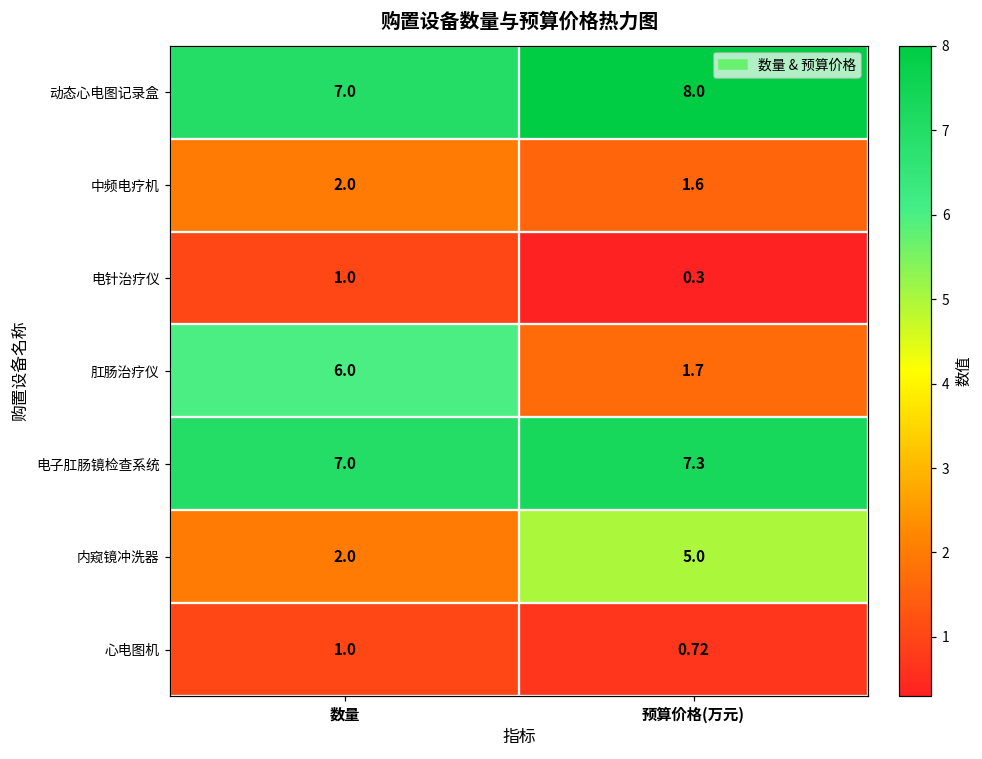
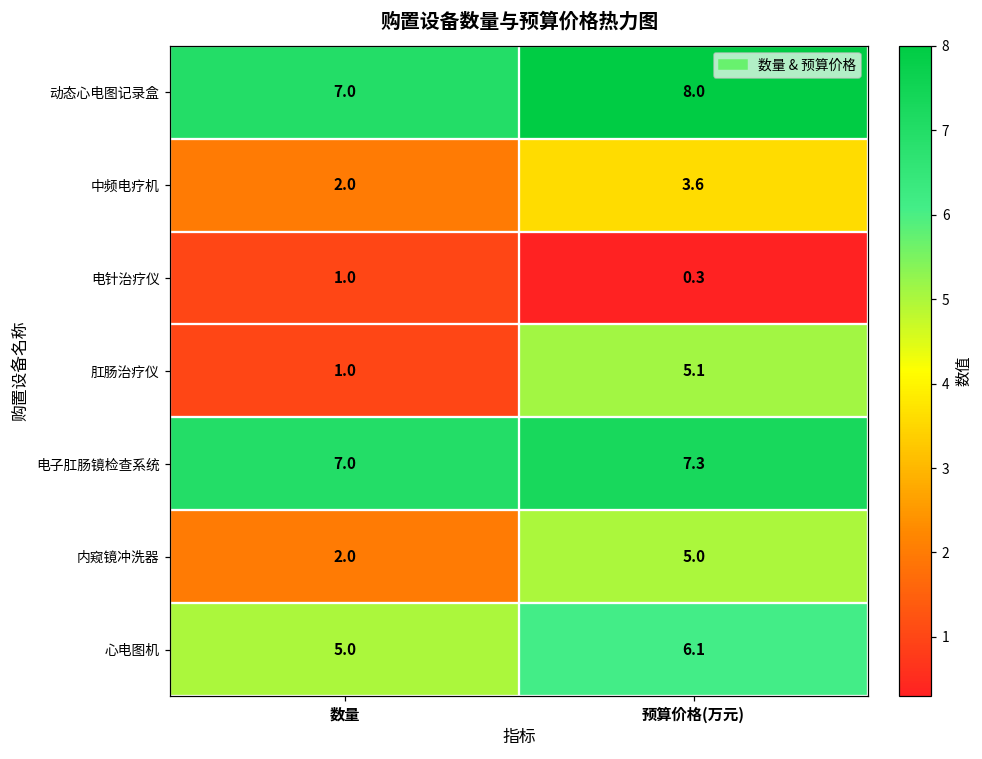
中频电疗机, 预算价格(万元): 1.6 -> 3.6
肛肠治疗仪, 数量: 6.0 -> 1.0
肛肠治疗仪, 预算价格(万元): 1.7 -> 5.1
心电图机, 数量: 1.0 -> 5.0
心电图机, 预算价格(万元): 0.72 -> 6.1
